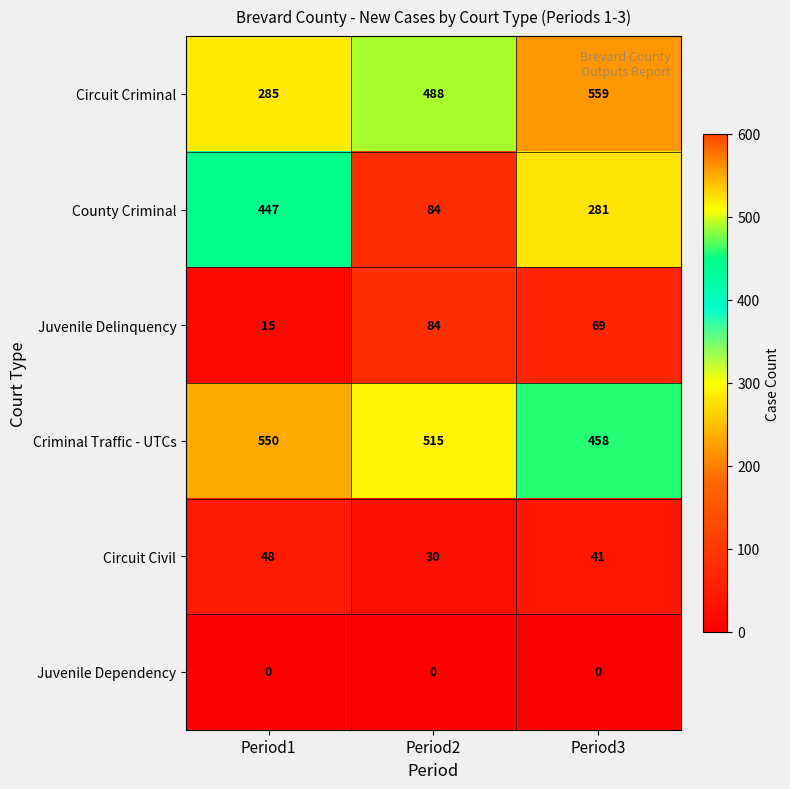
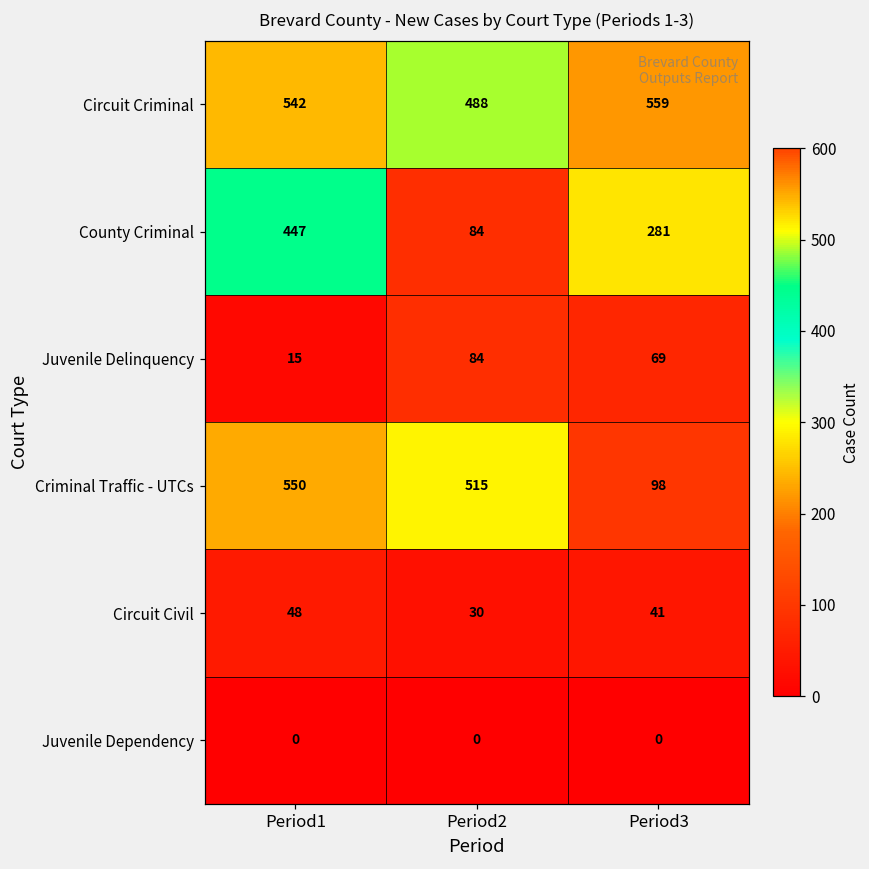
Circuit Criminal, Period1: 285 -> 542
Criminal Traffic - UTCs, Period3: 458 -> 98
